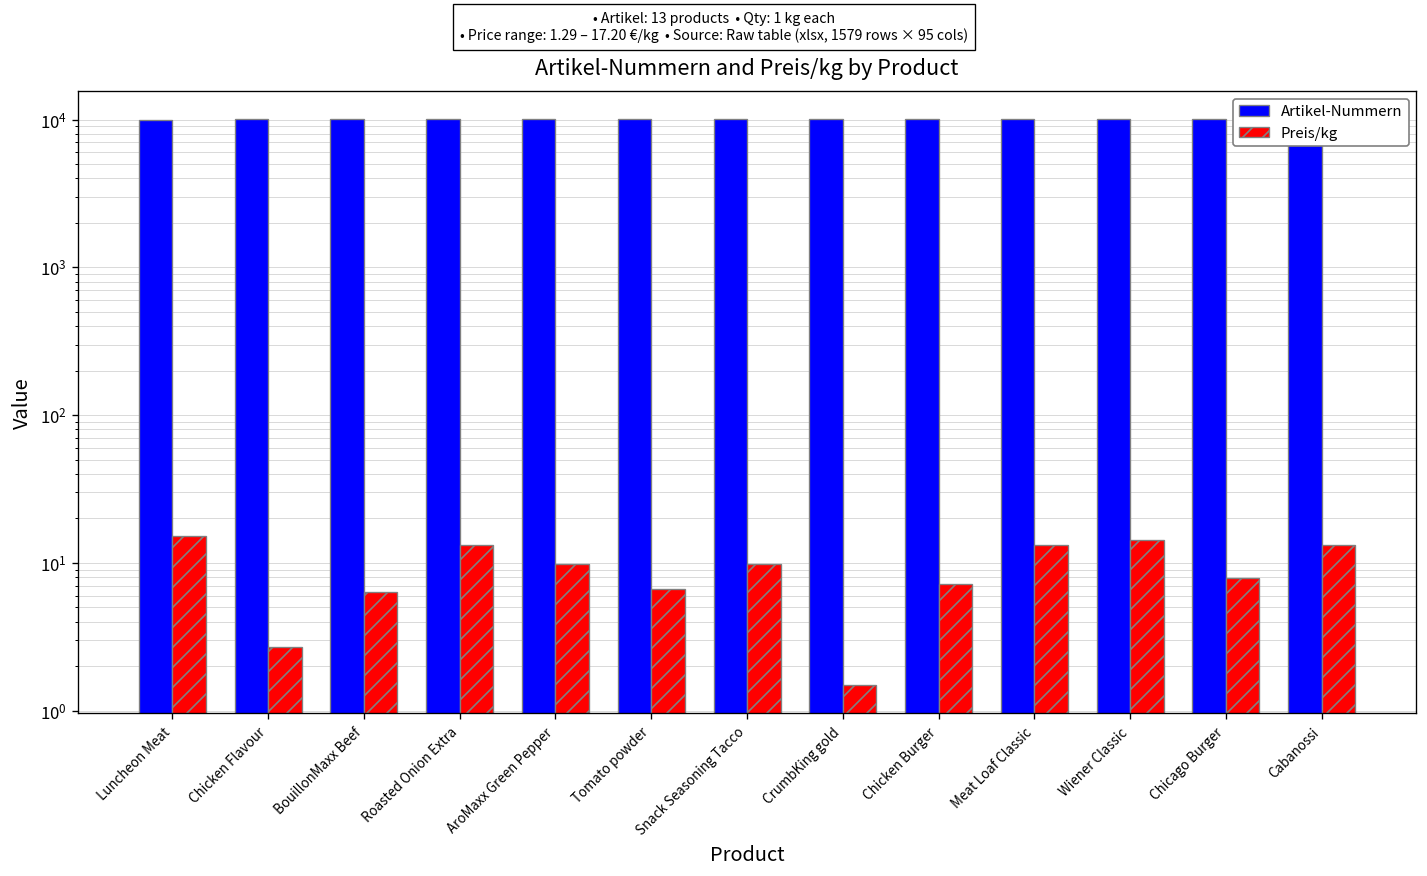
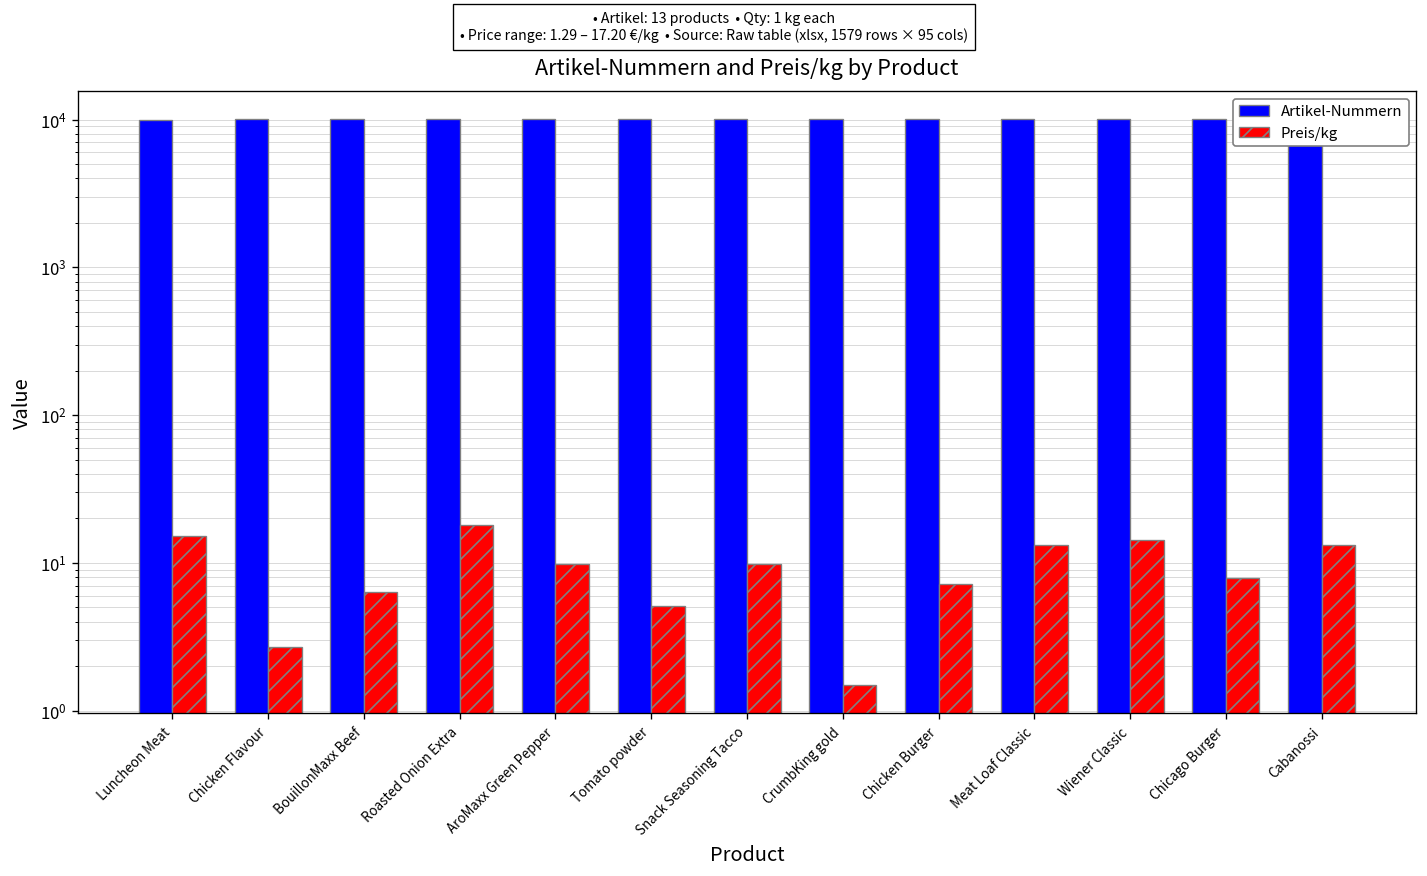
Preis/kg, Roasted Onion Extra: 13 -> 18
Preis/kg, Tomato powder: 7 -> 5.1
